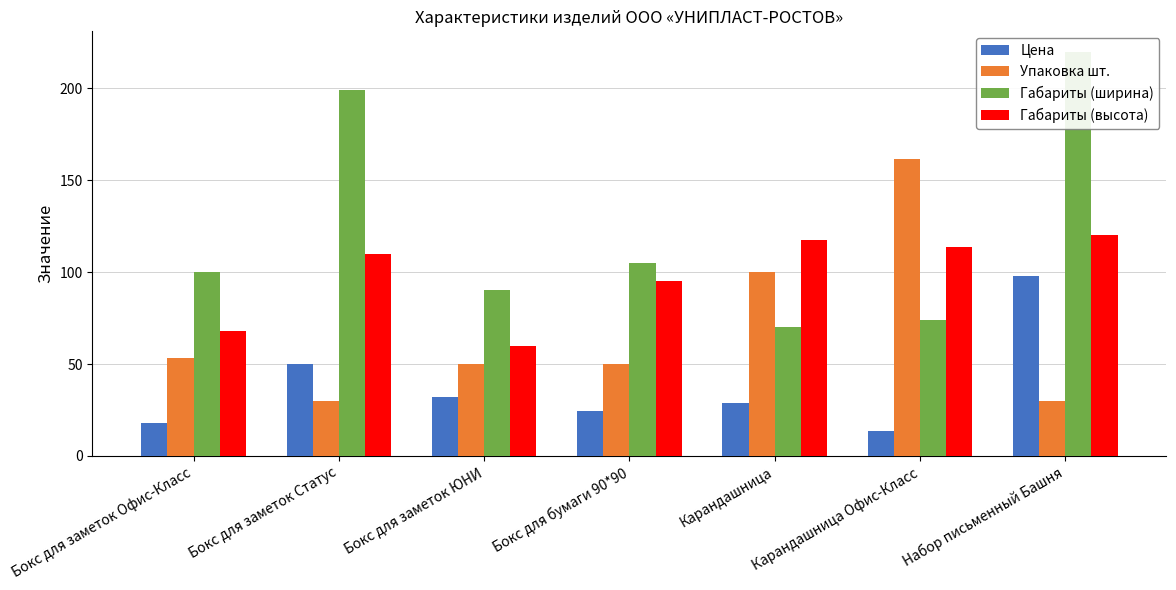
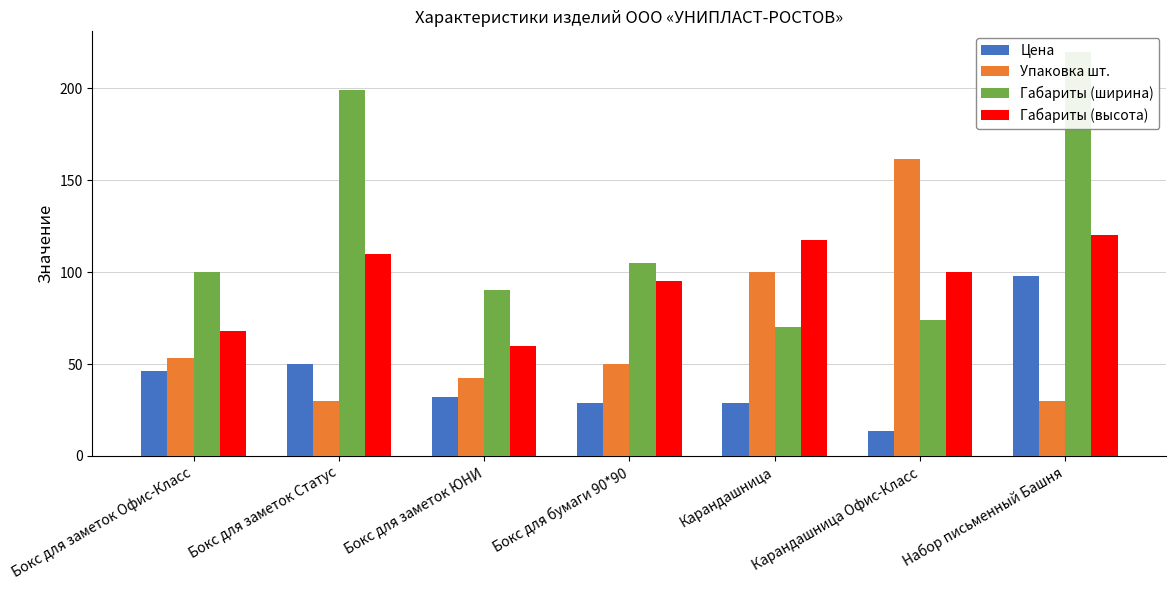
Цена, Бокс для заметок Офис-Класс: 18 -> 46
Упаковка шт., Бокс для заметок ЮНИ: 50 -> 42
Цена, Бокс для бумаги 90*90: 24 -> 29
Габариты (высота), Карандашница Офис-Класс: 114 -> 100
